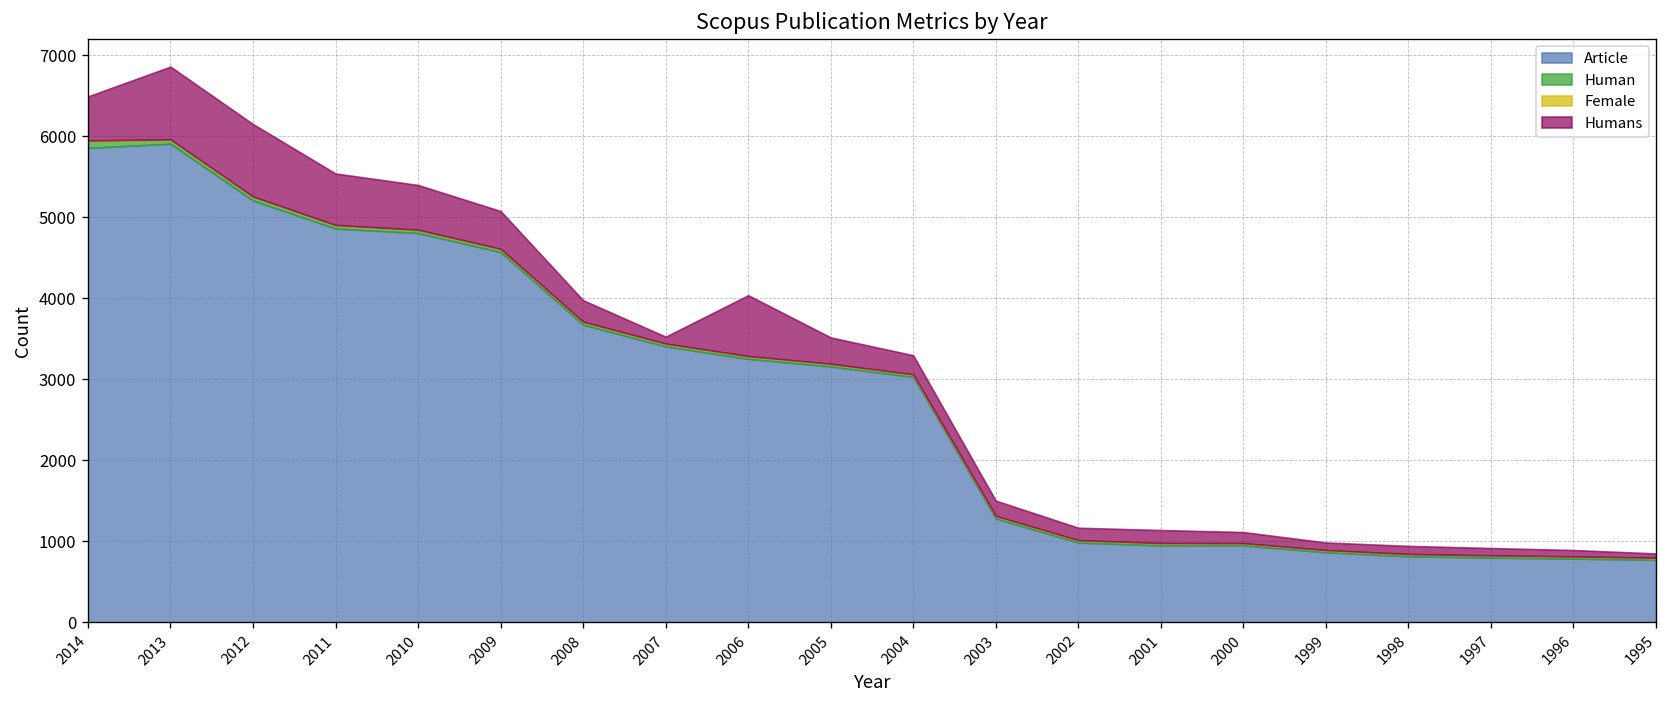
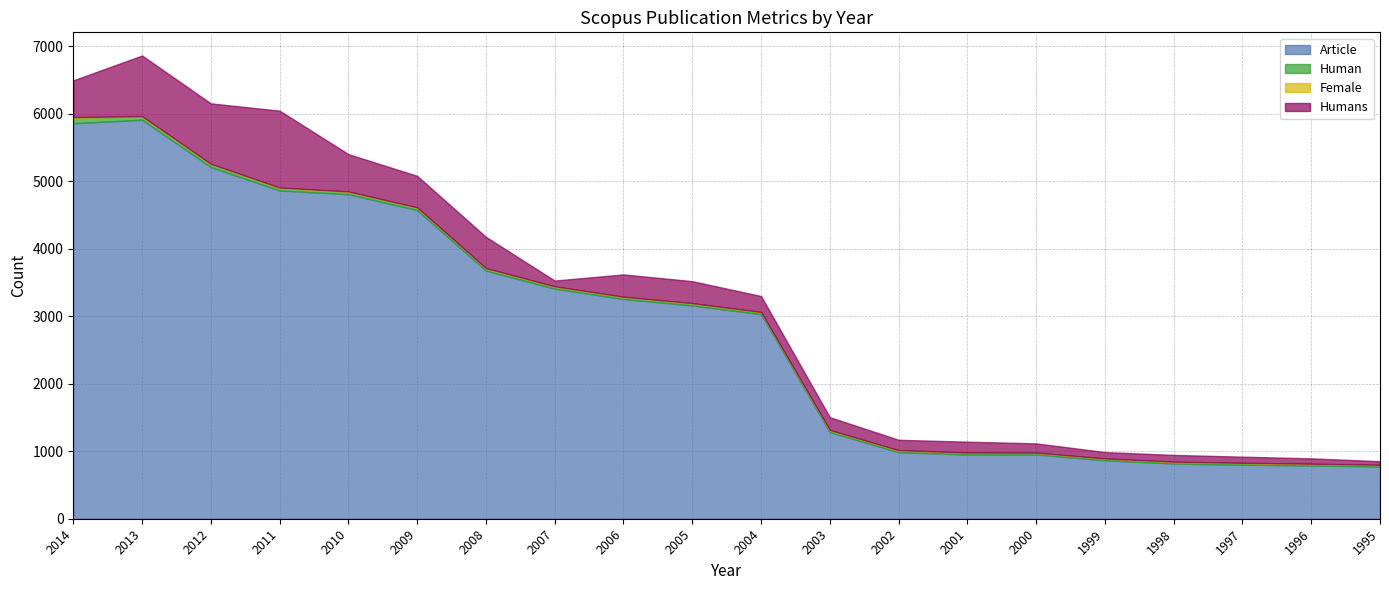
Humans, 2011: 600 -> 1100
Humans, 2008: 300 -> 500
Humans, 2006: 800 -> 300
